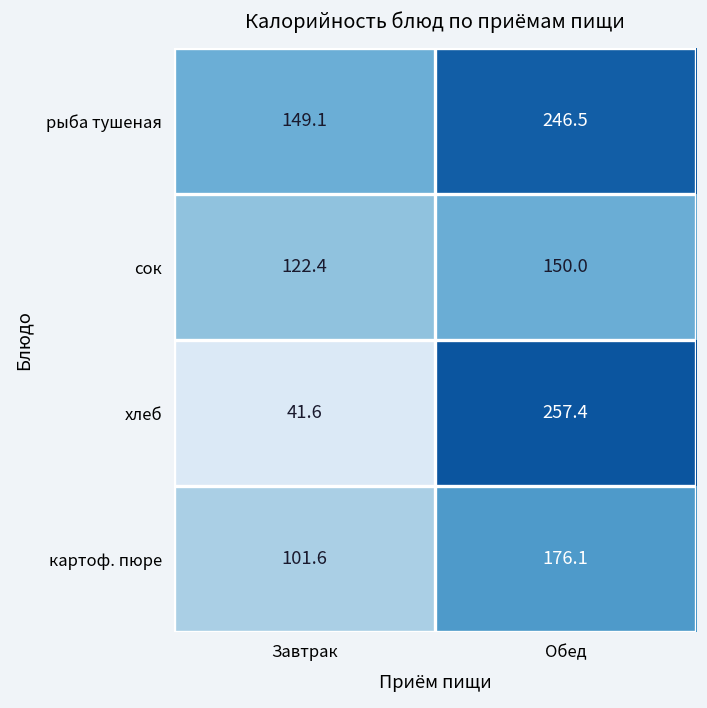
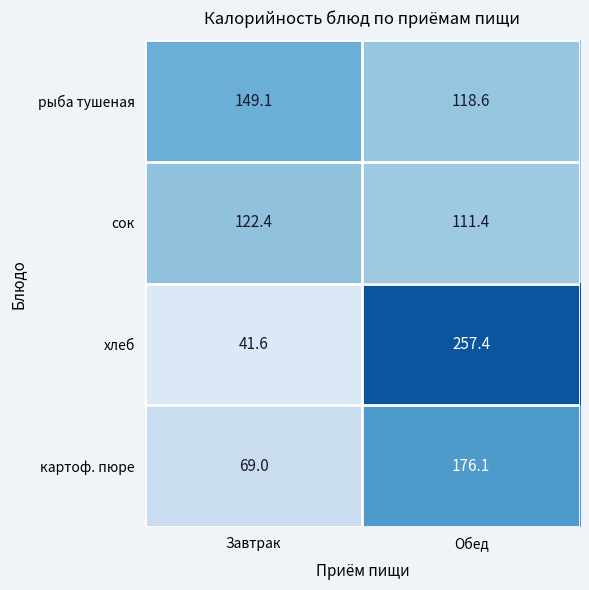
рыба тушеная, Обед: 246.5 -> 118.6
сок, Обед: 150.0 -> 111.4
картоф. пюре, Завтрак: 101.6 -> 69.0
